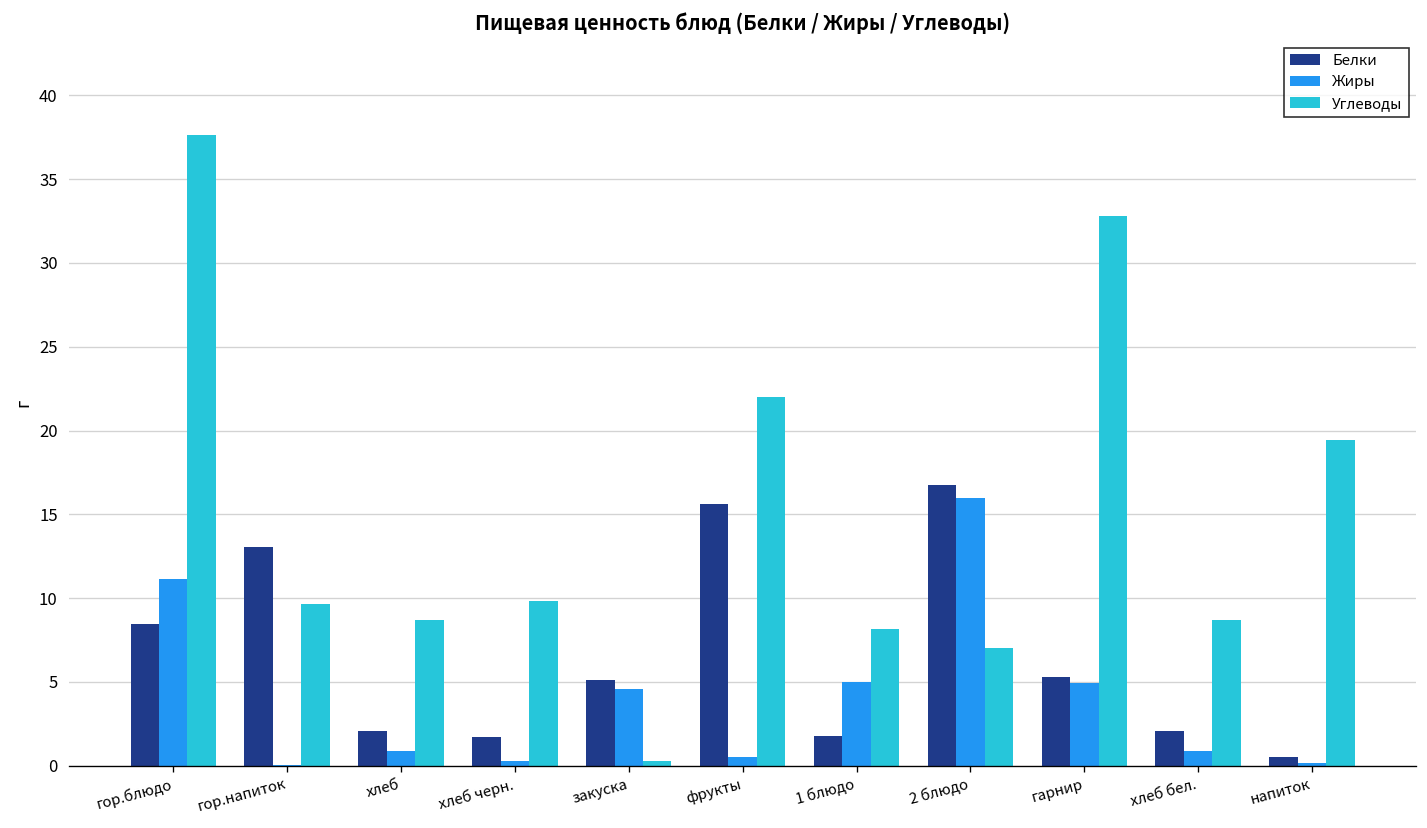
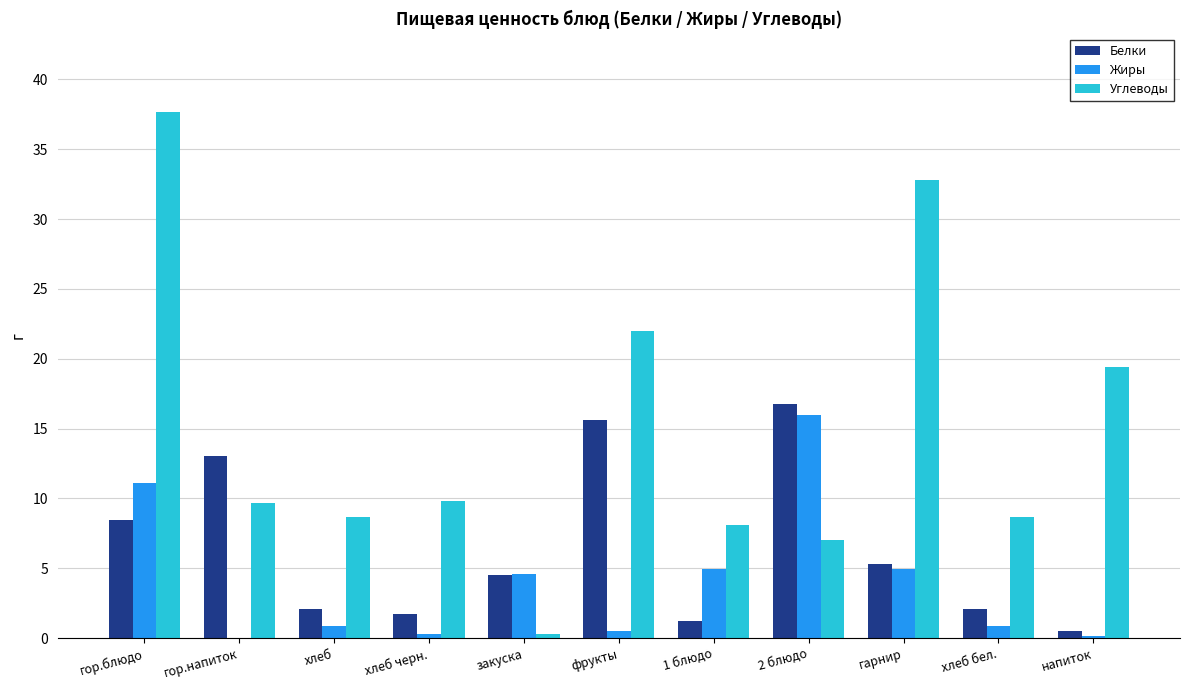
Белки, закуска: 5.1 -> 4.5
Белки, 1 блюдо: 1.8 -> 1.2
